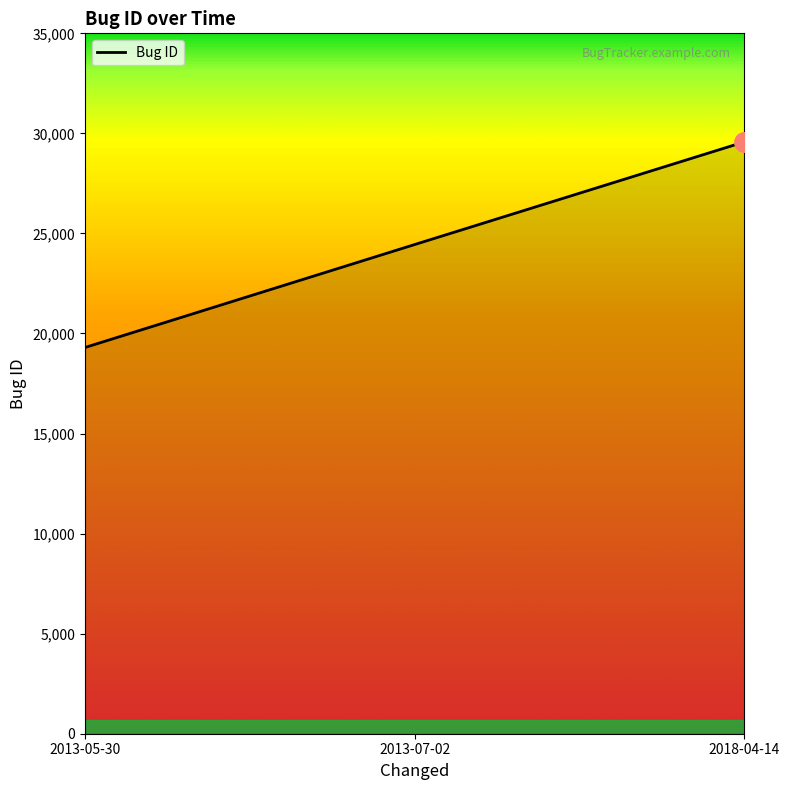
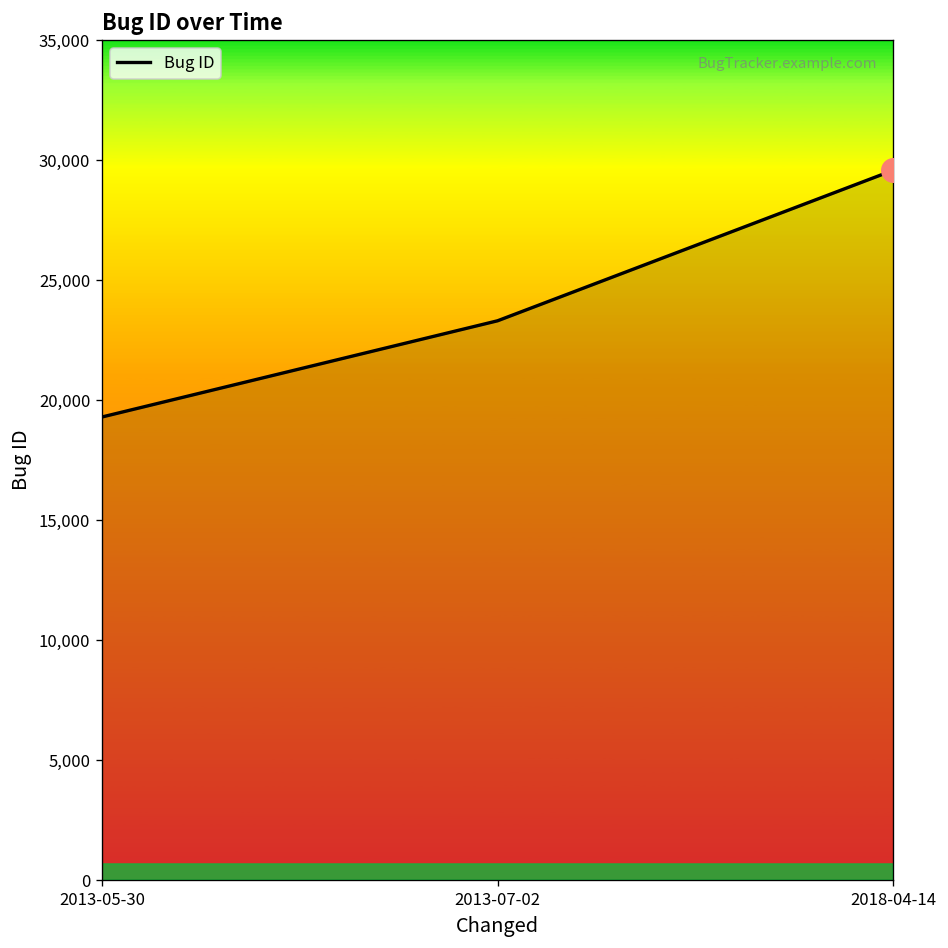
Bug ID, 2013-07-02: 24,400 -> 23,300
